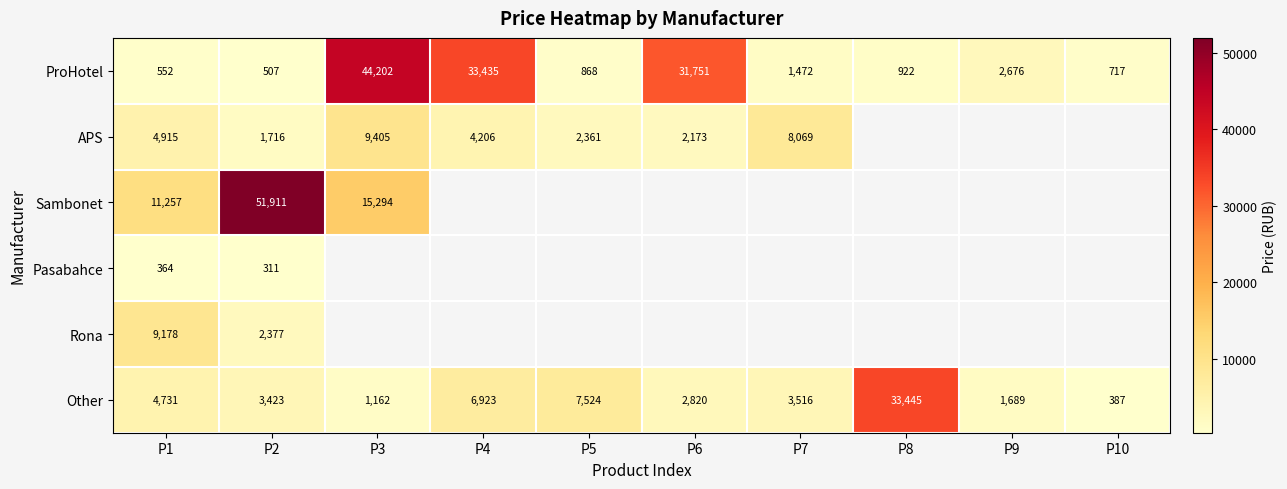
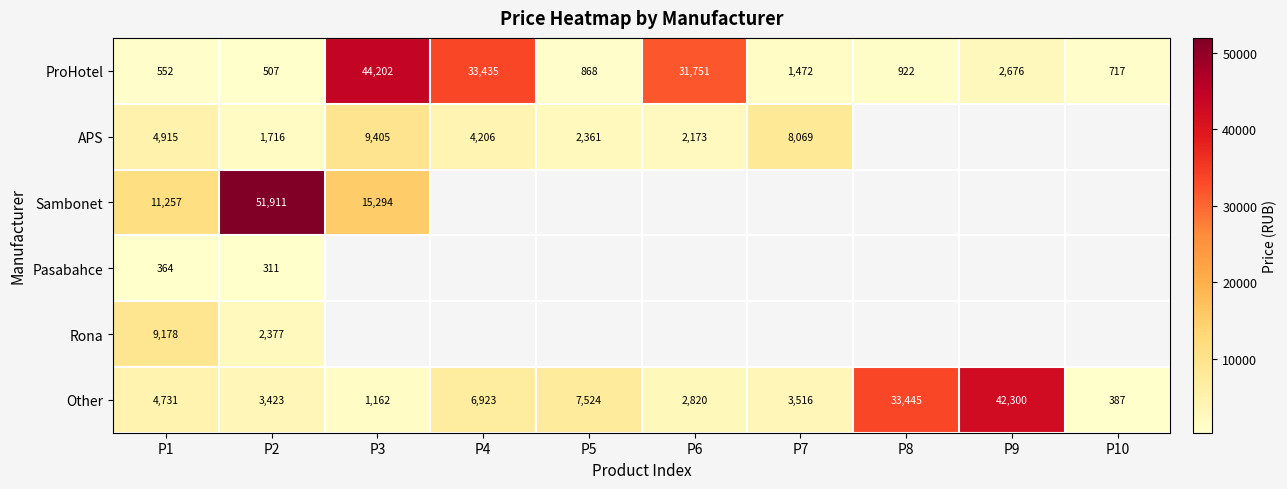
Other, P9: 1,689 -> 42,300
